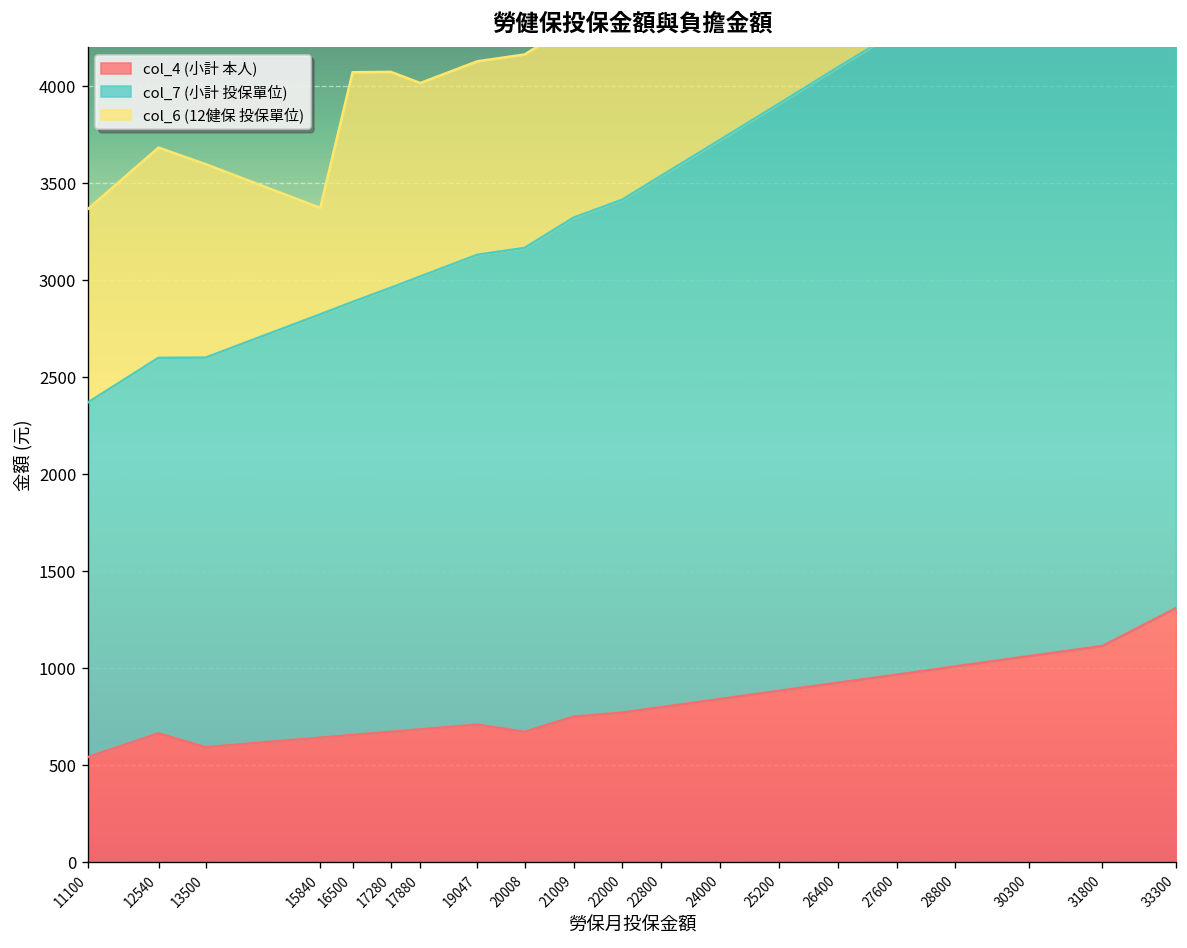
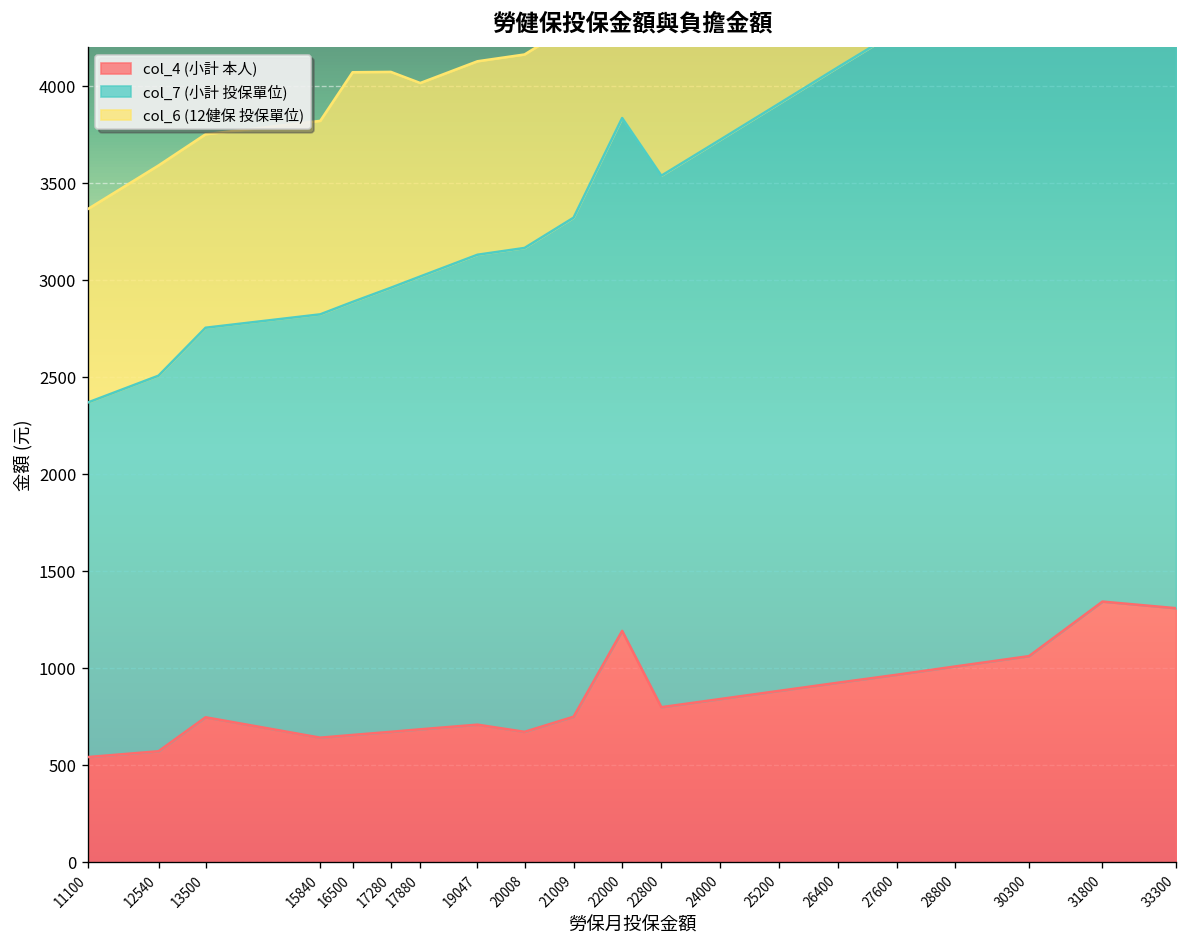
col_4 (小計 本人), 12540: 670 -> 570
col_4 (小計 本人), 13500: 590 -> 750
col_6 (12健保 投保單位), 15840: 550 -> 1000
col_4 (小計 本人), 22000: 770 -> 1190
col_4 (小計 本人), 31800: 1120 -> 1340
